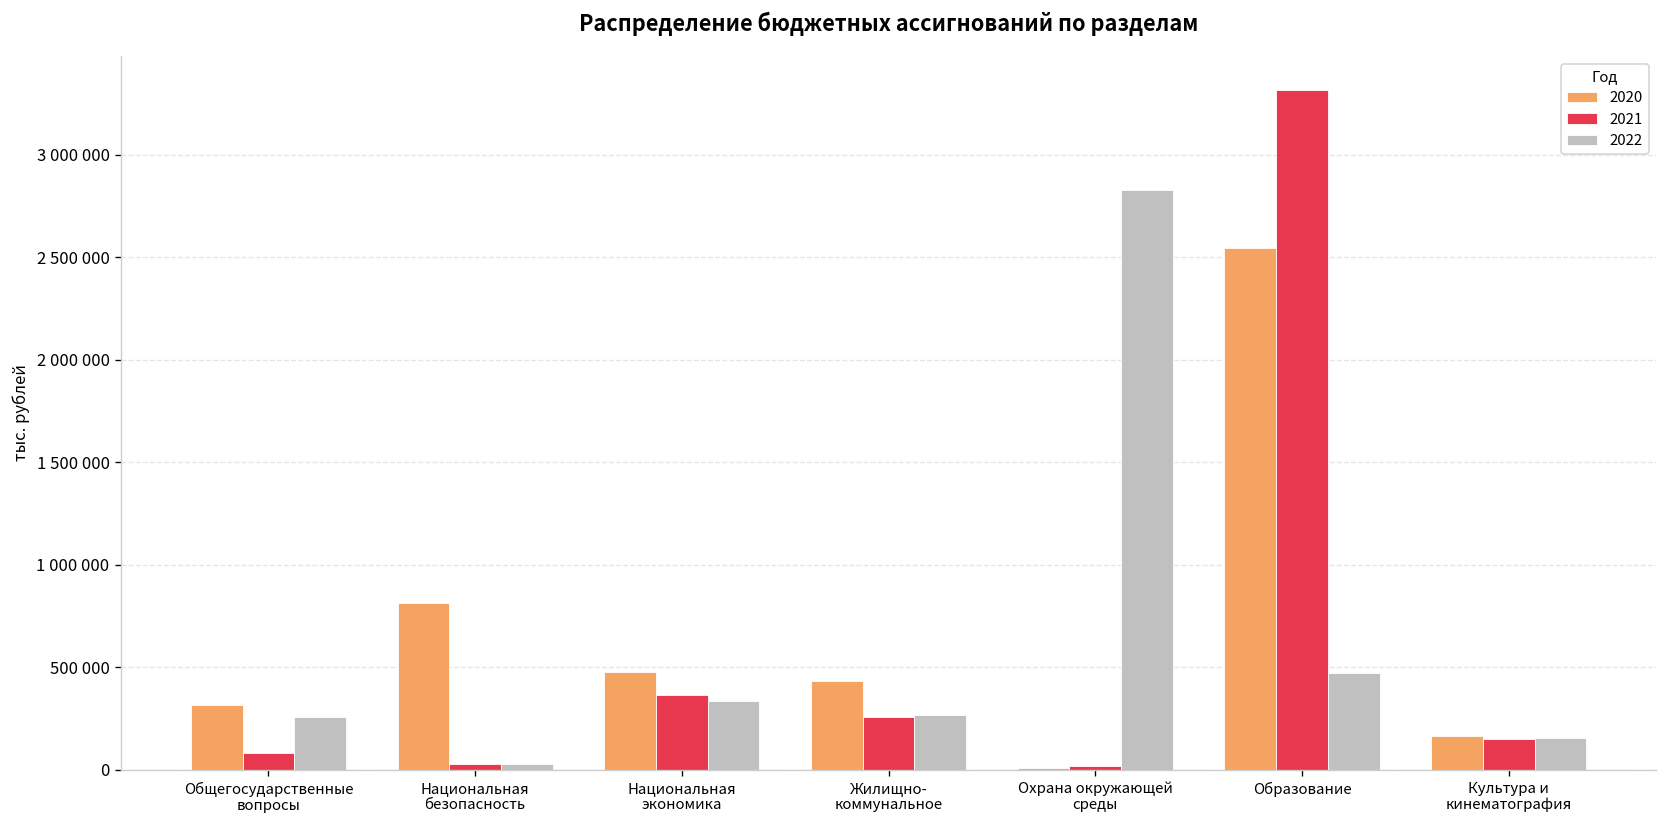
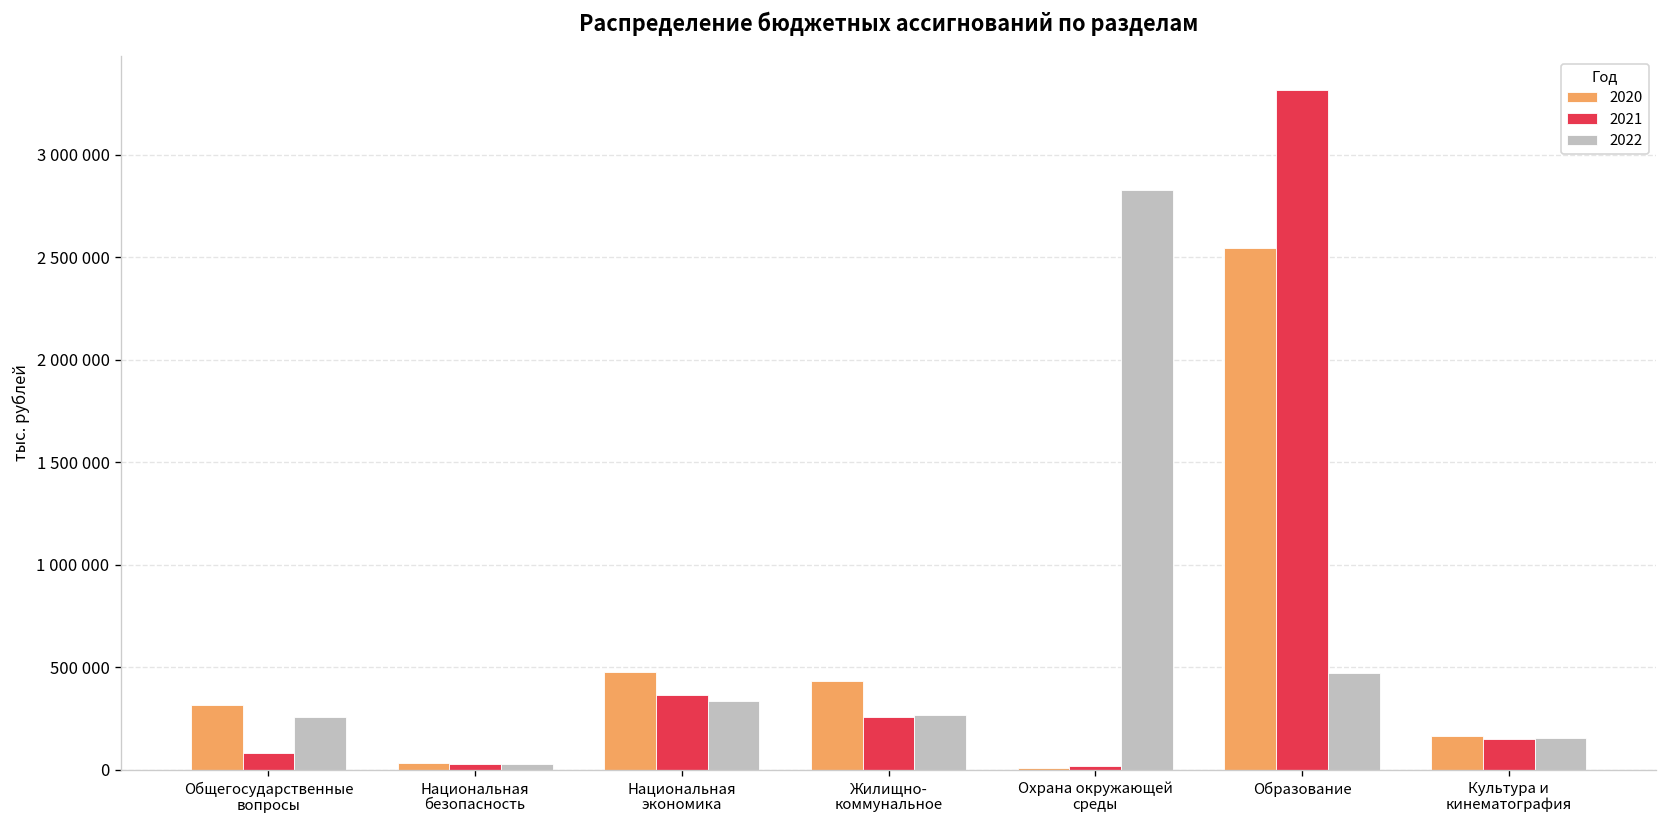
2020, Национальная безопасность: 810000 -> 30000
